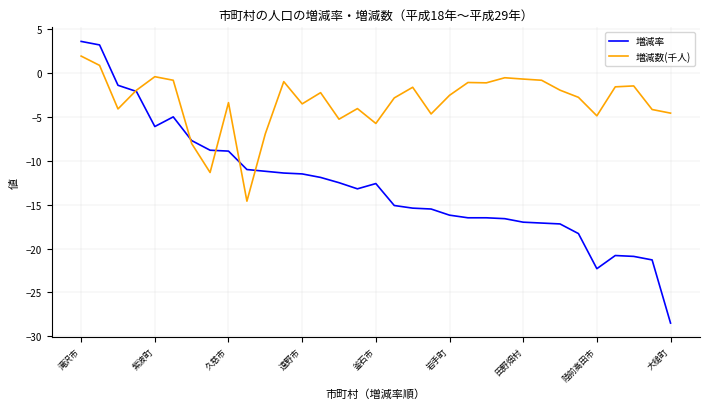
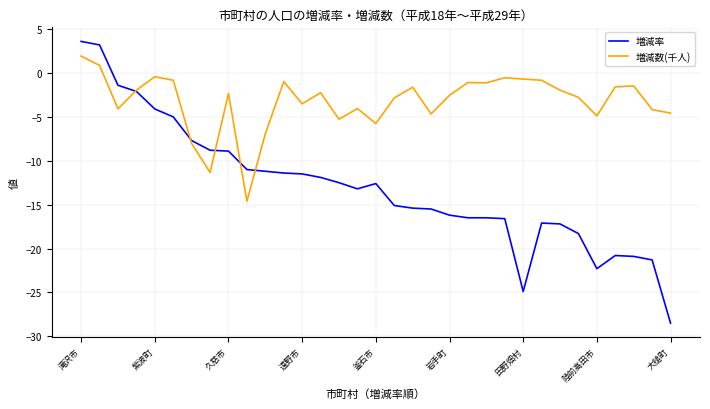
増減率, 紫波町: -6 -> -4
増減数(千人), 久慈市: -3 -> -2
増減率, 田野畑村: -17 -> -25
